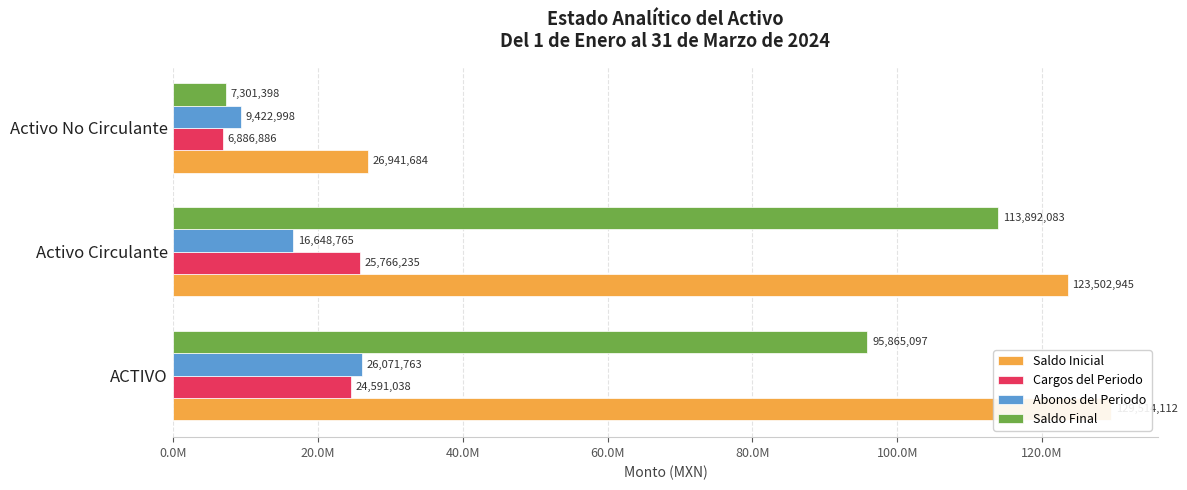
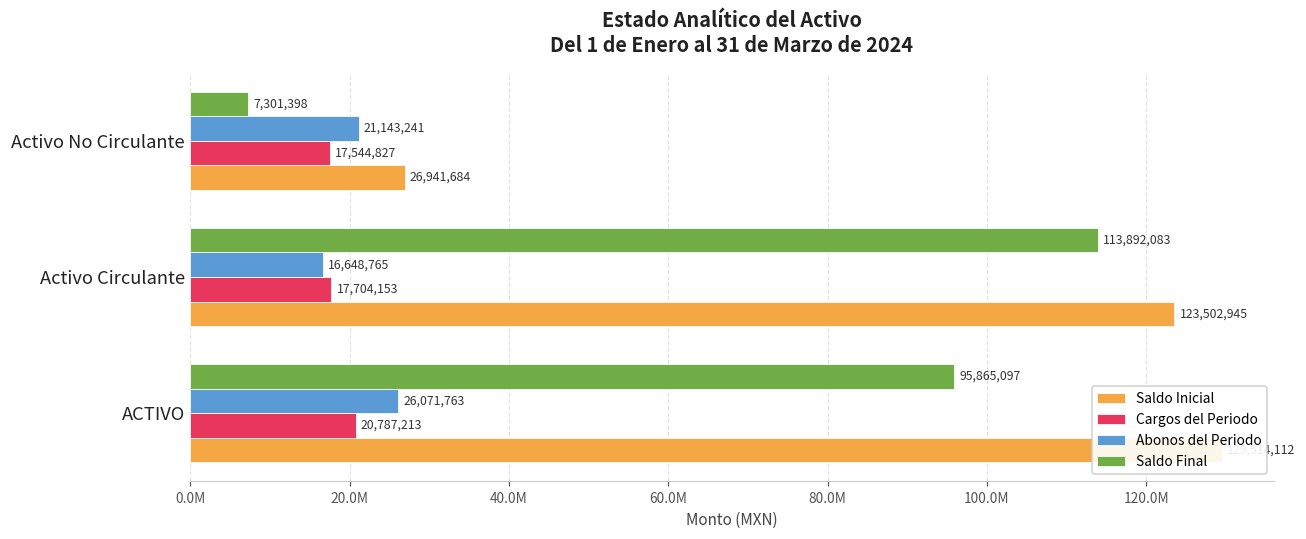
Abonos del Periodo, Activo No Circulante: 9,422,998 -> 21,143,241
Cargos del Periodo, Activo No Circulante: 6,886,886 -> 17,544,827
Cargos del Periodo, Activo Circulante: 25,766,235 -> 17,704,153
Cargos del Periodo, ACTIVO: 24,591,038 -> 20,787,213
